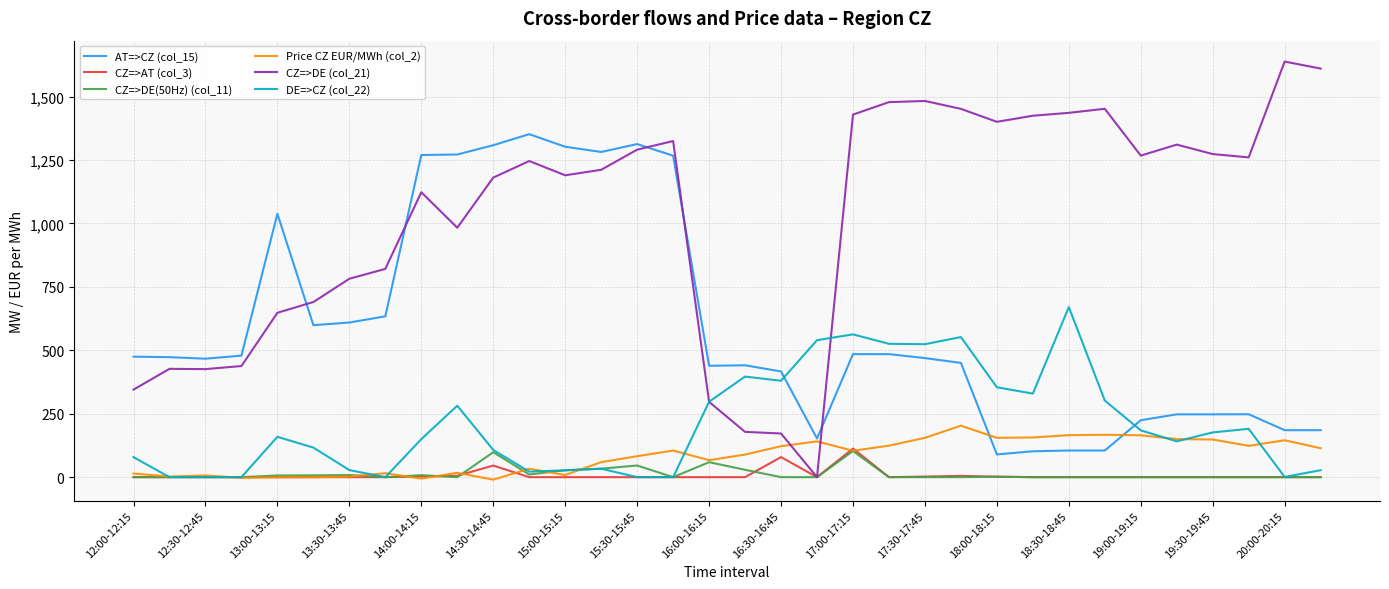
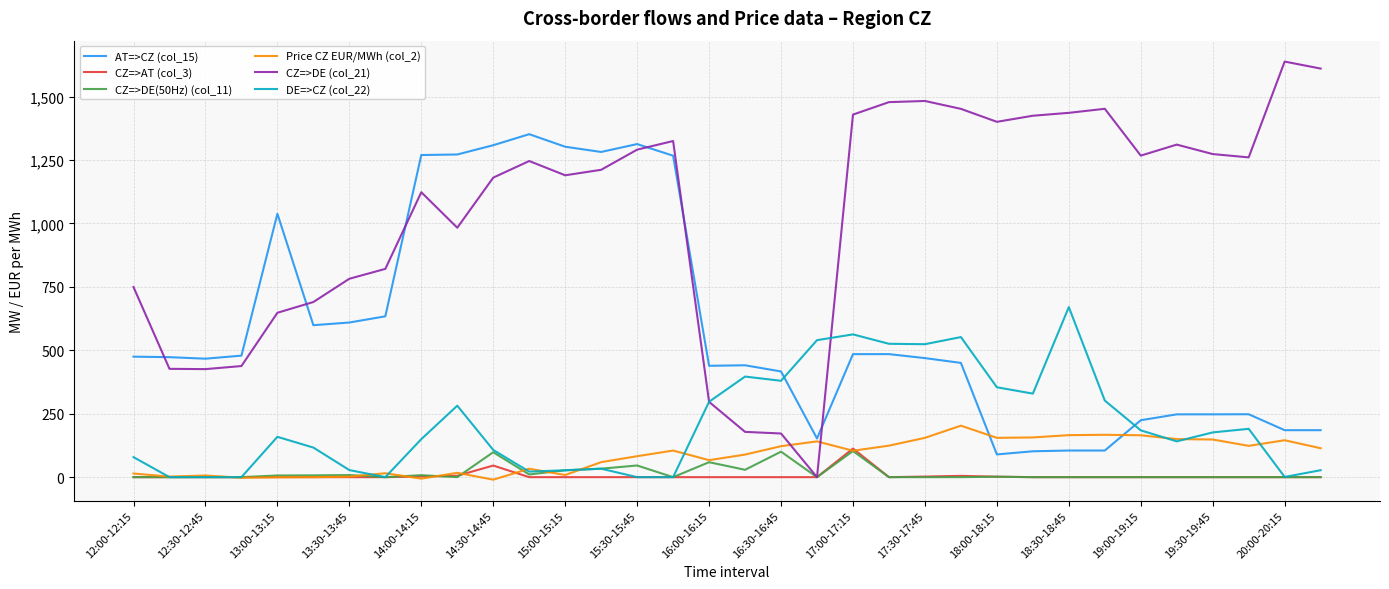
CZ=>DE (col_21), 12:00-12:15: 350 -> 750
CZ=>AT (col_3), 16:30-16:45: 80 -> 0
CZ=>DE(50Hz) (col_11), 16:30-16:45: 0 -> 100
